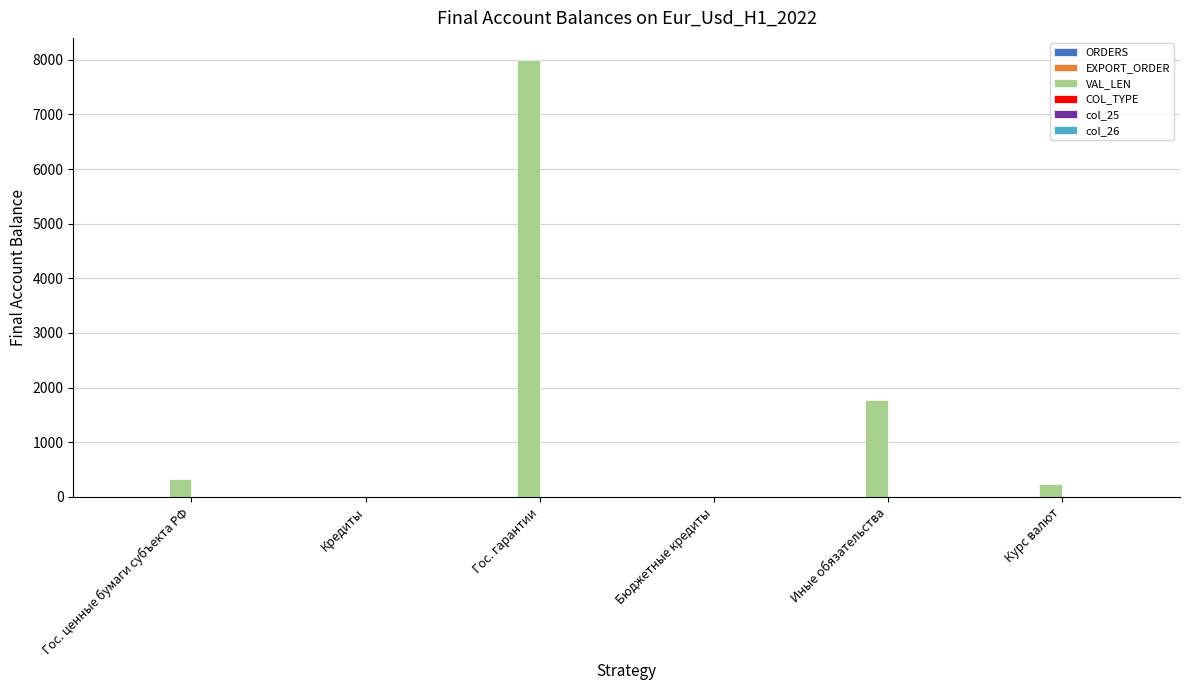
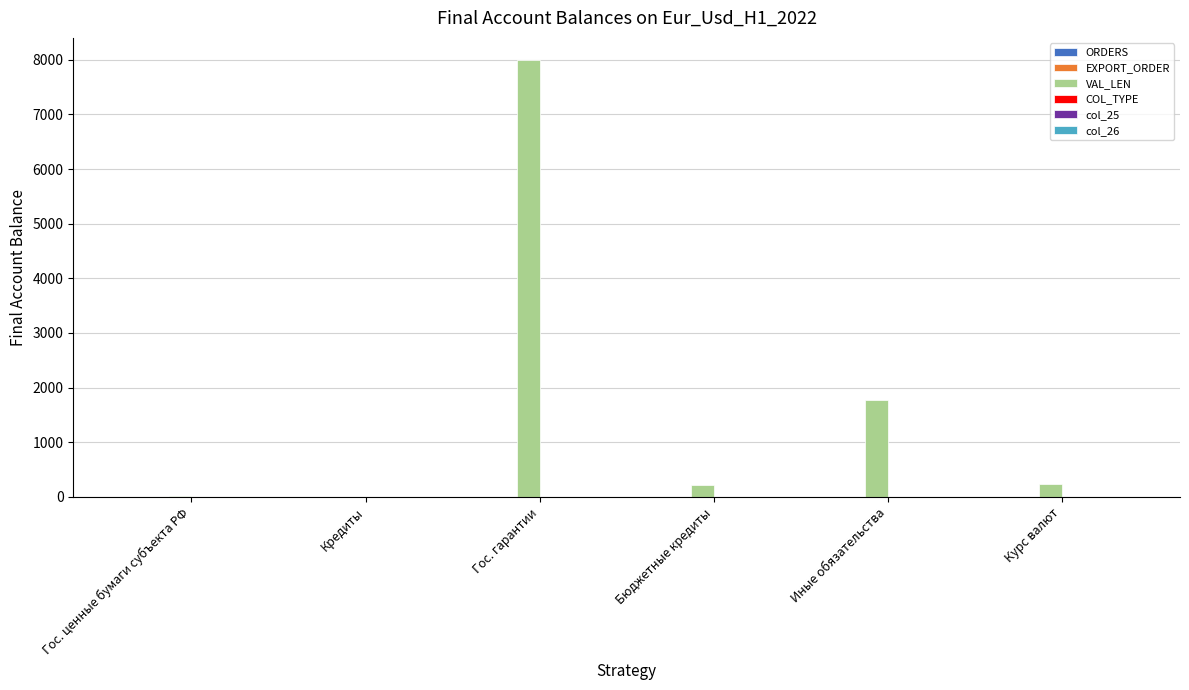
VAL_LEN, Гос. ценные бумаги субъекта РФ: 300 -> 0
VAL_LEN, Бюджетные кредиты: 0 -> 200
